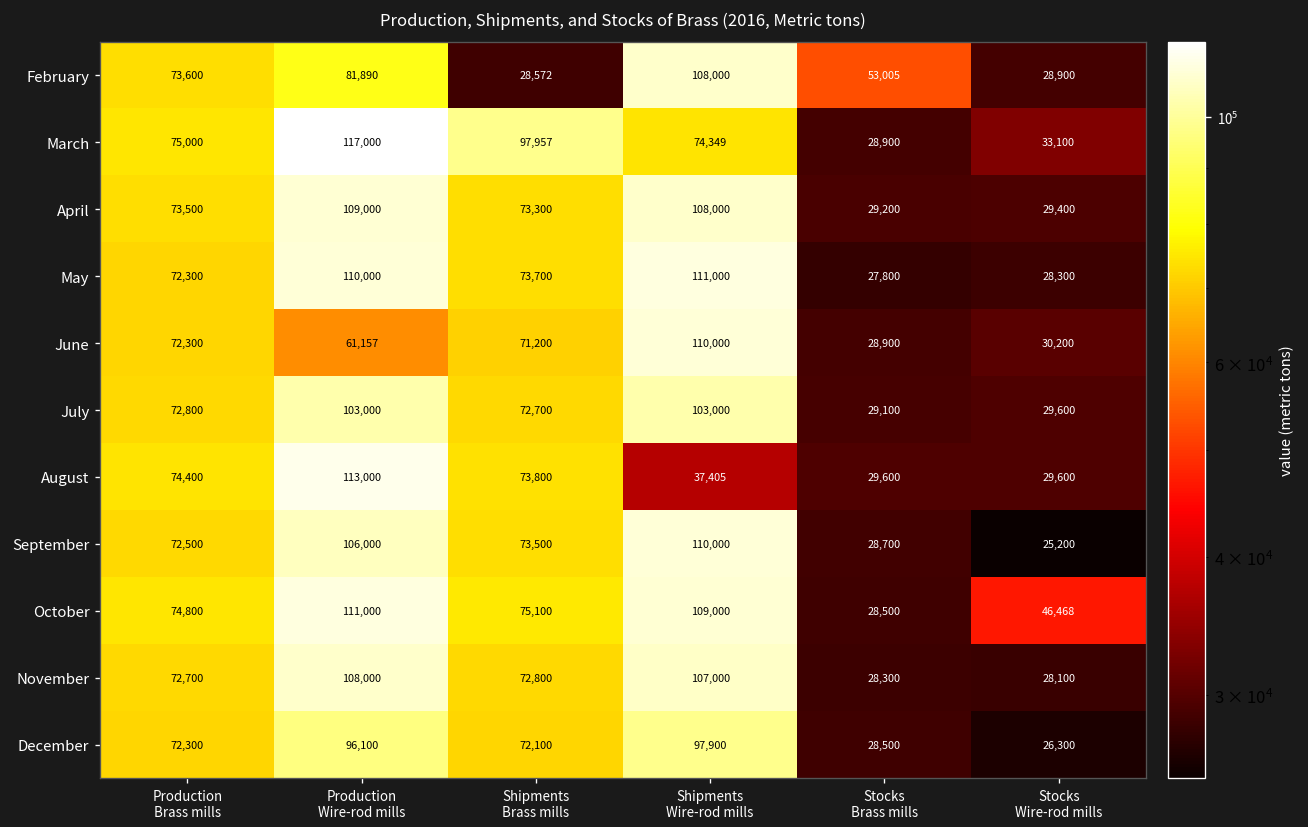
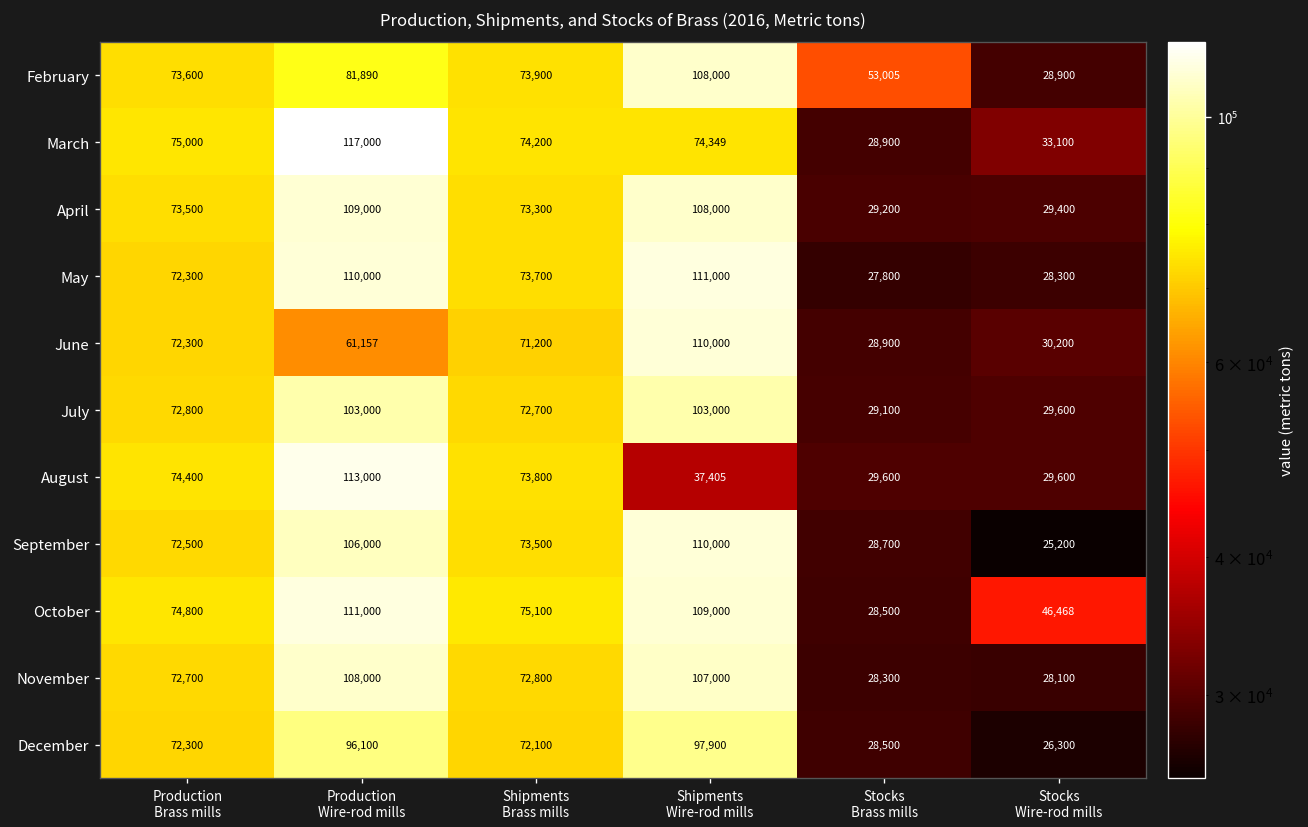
February, Shipments Brass mills: 28,572 -> 73,900
March, Shipments Brass mills: 97,957 -> 74,200
